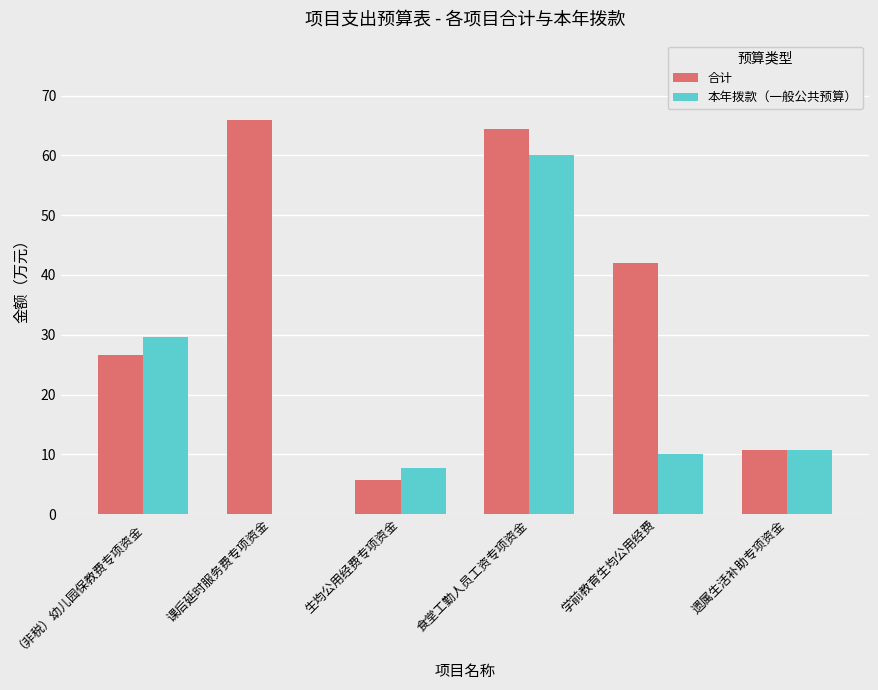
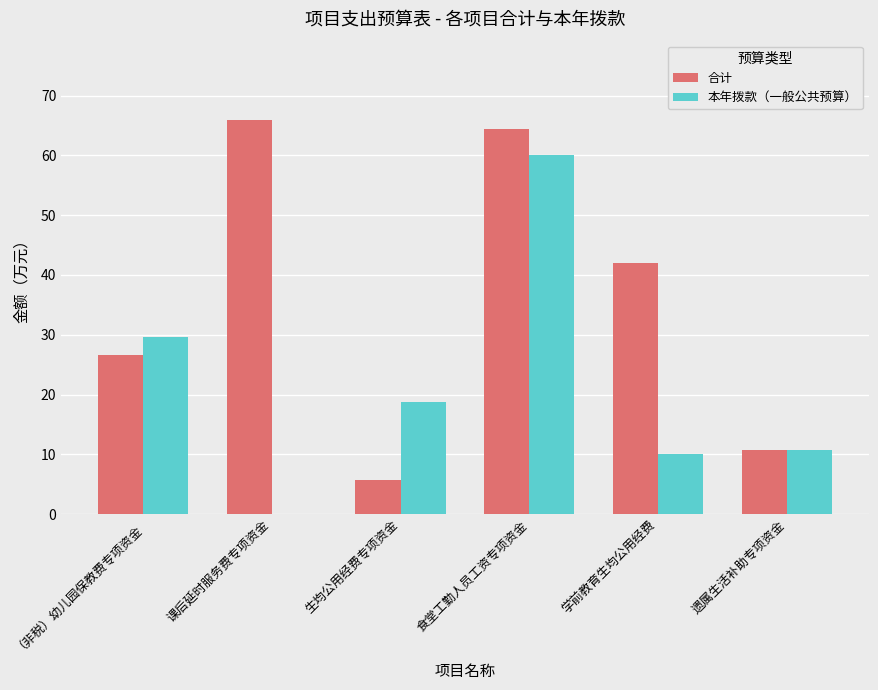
本年拨款（一般公共预算）, 生均公用经费专项资金: 8 -> 19
